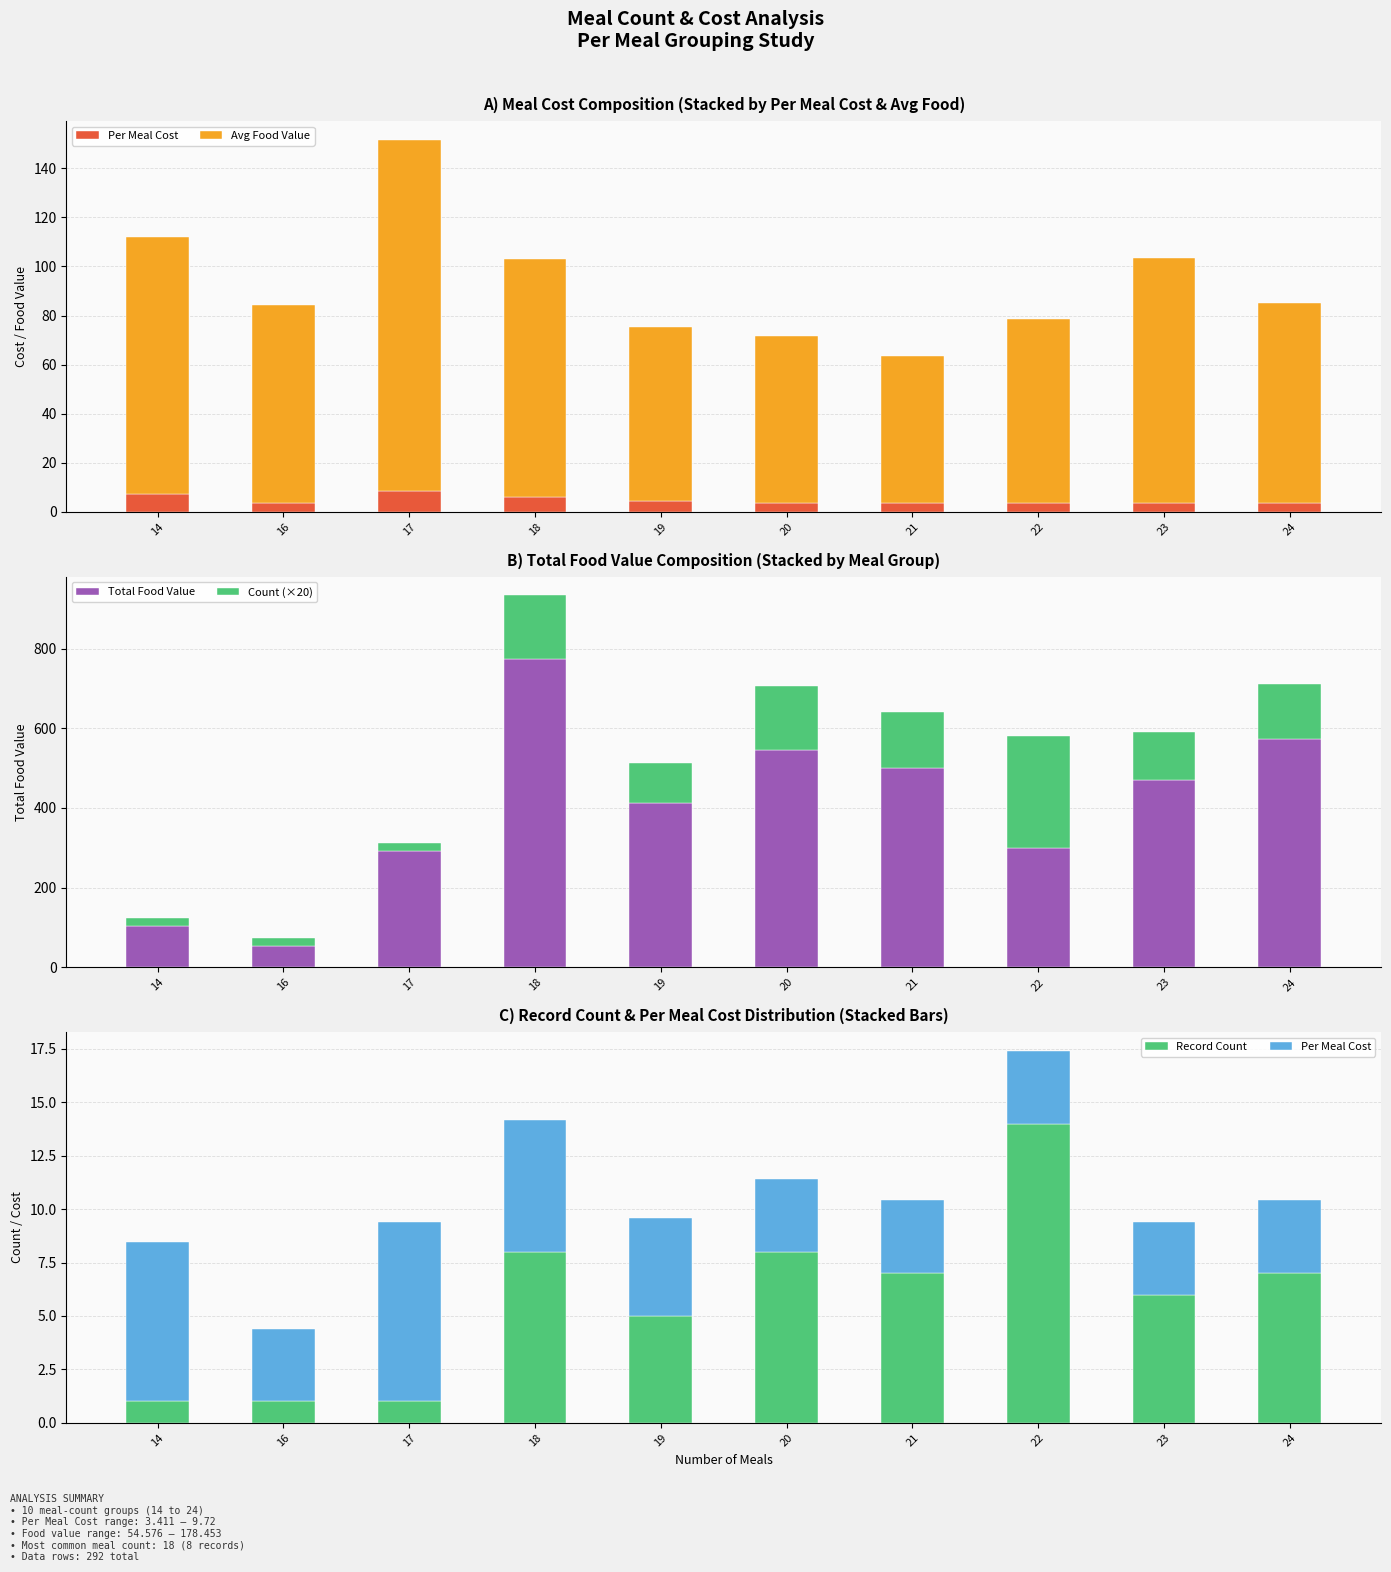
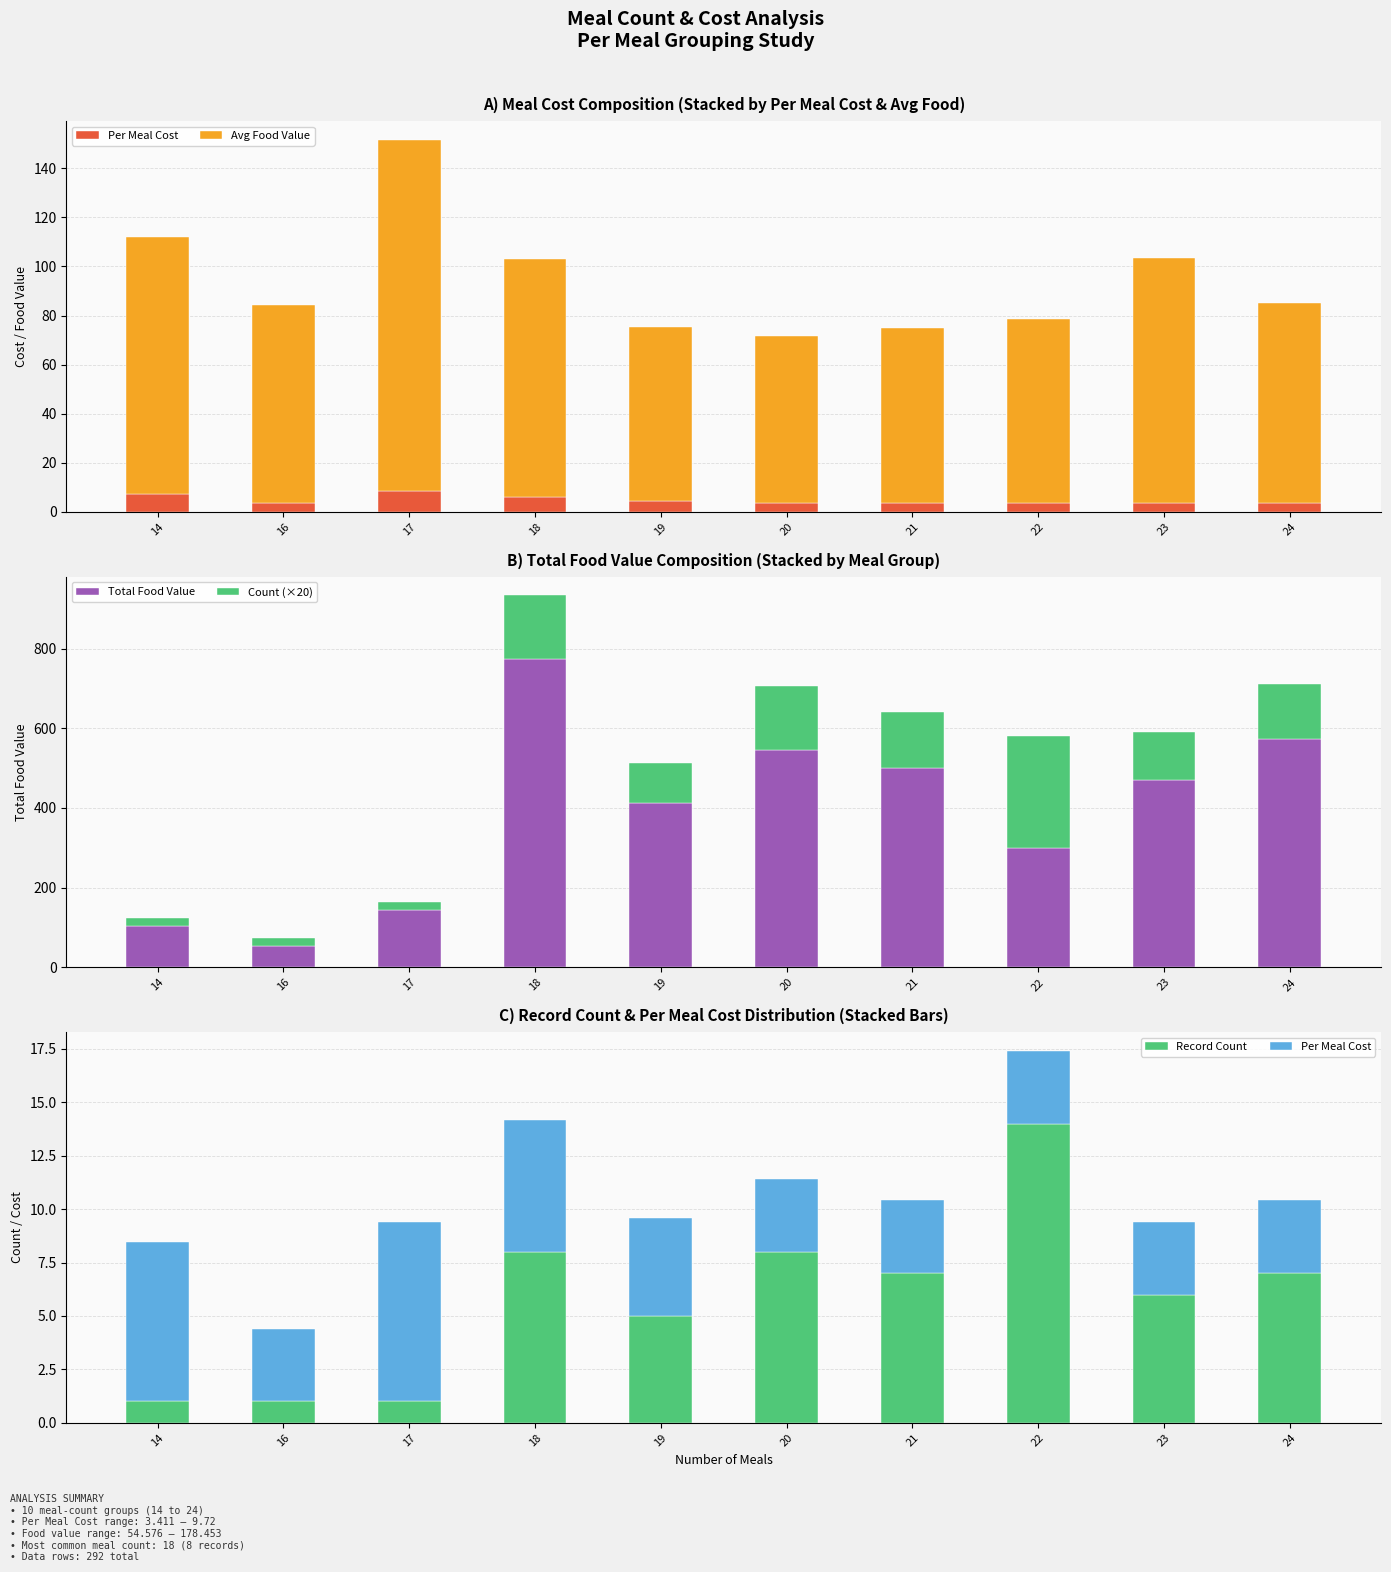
A) Meal Cost Composition (Stacked by Per Meal Cost & Avg Food), Avg Food Value, 21: 60 -> 72
B) Total Food Value Composition (Stacked by Meal Group), Total Food Value, 17: 290 -> 140
